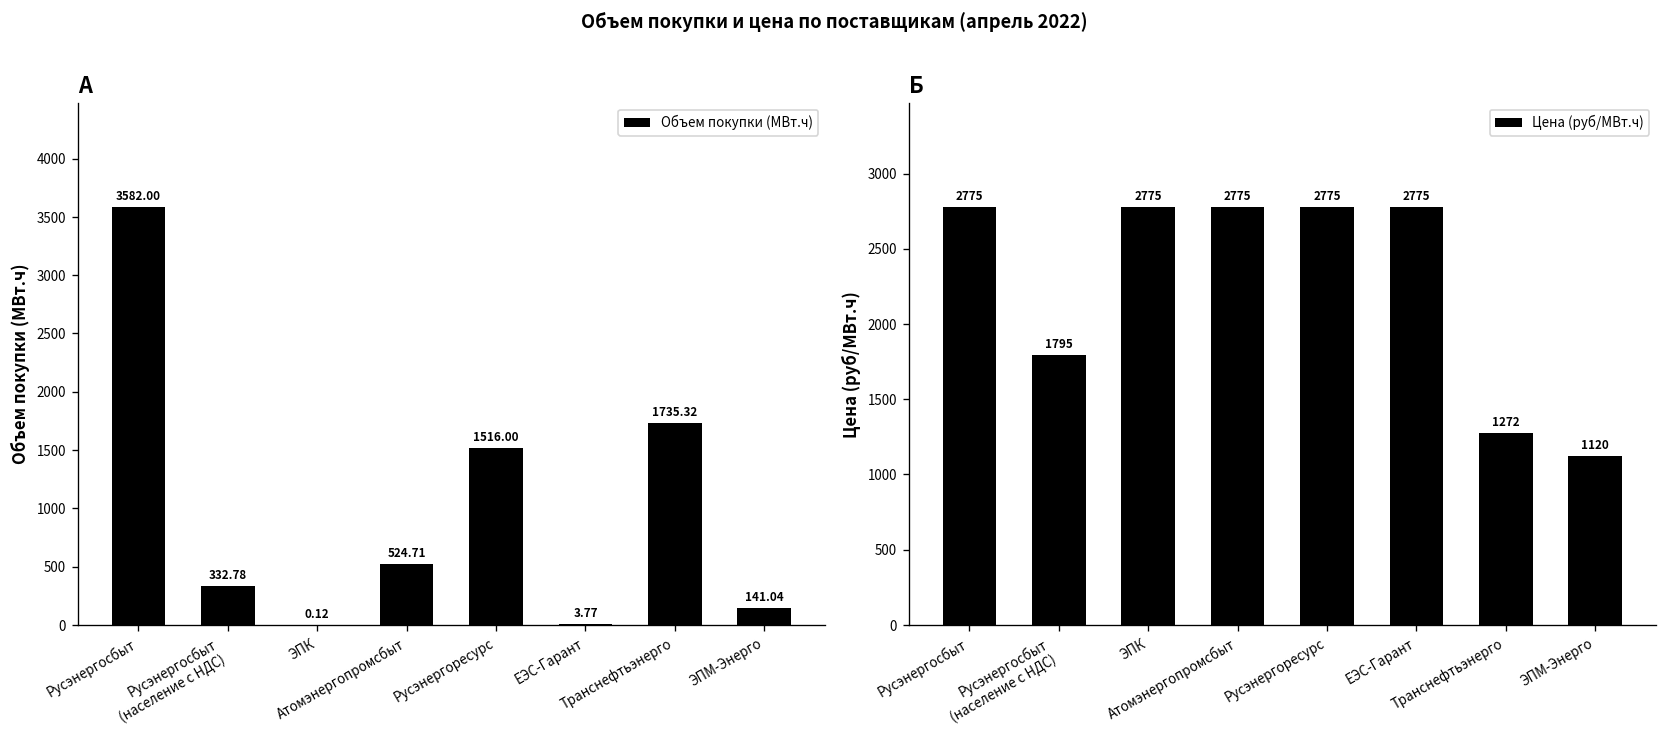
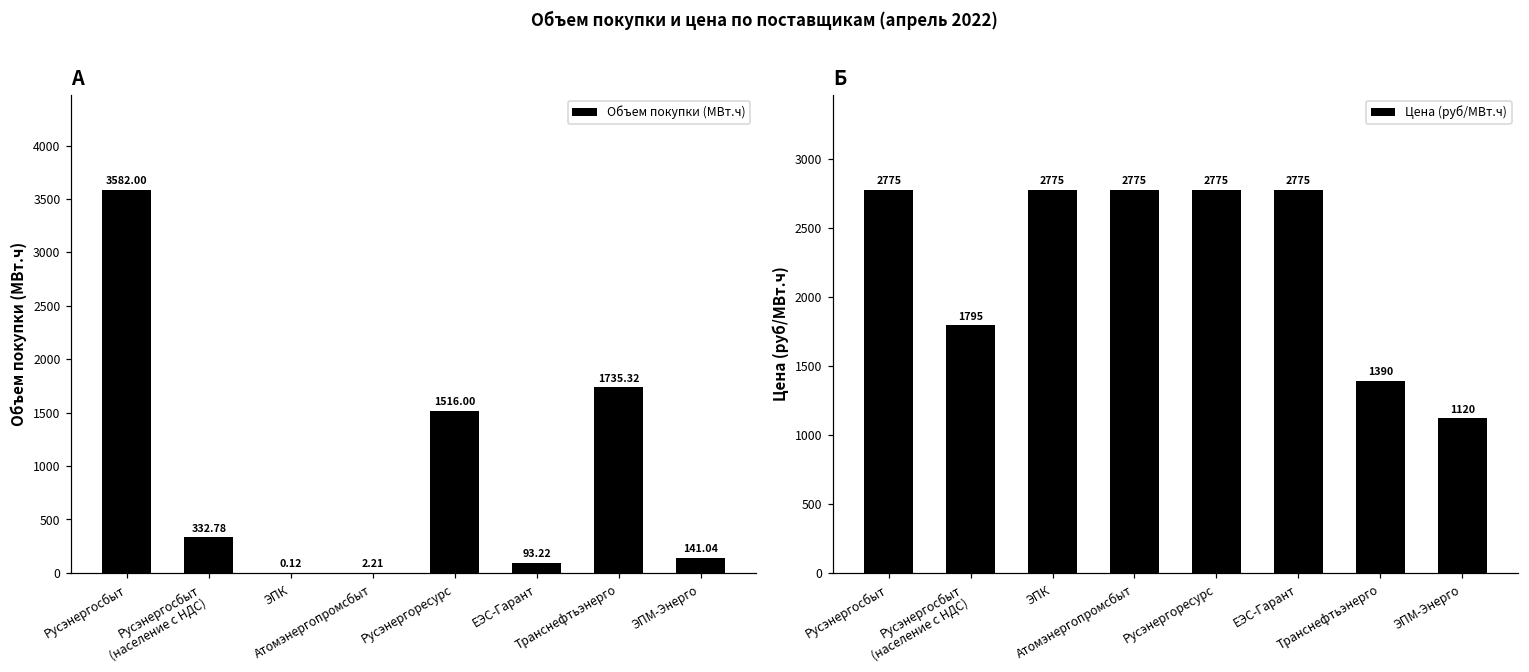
А, Атомэнергопромсбыт: 524.71 -> 2.21
А, ЕЭС-Гарант: 3.77 -> 93.22
Б, Транснефтьэнерго: 1272 -> 1390
